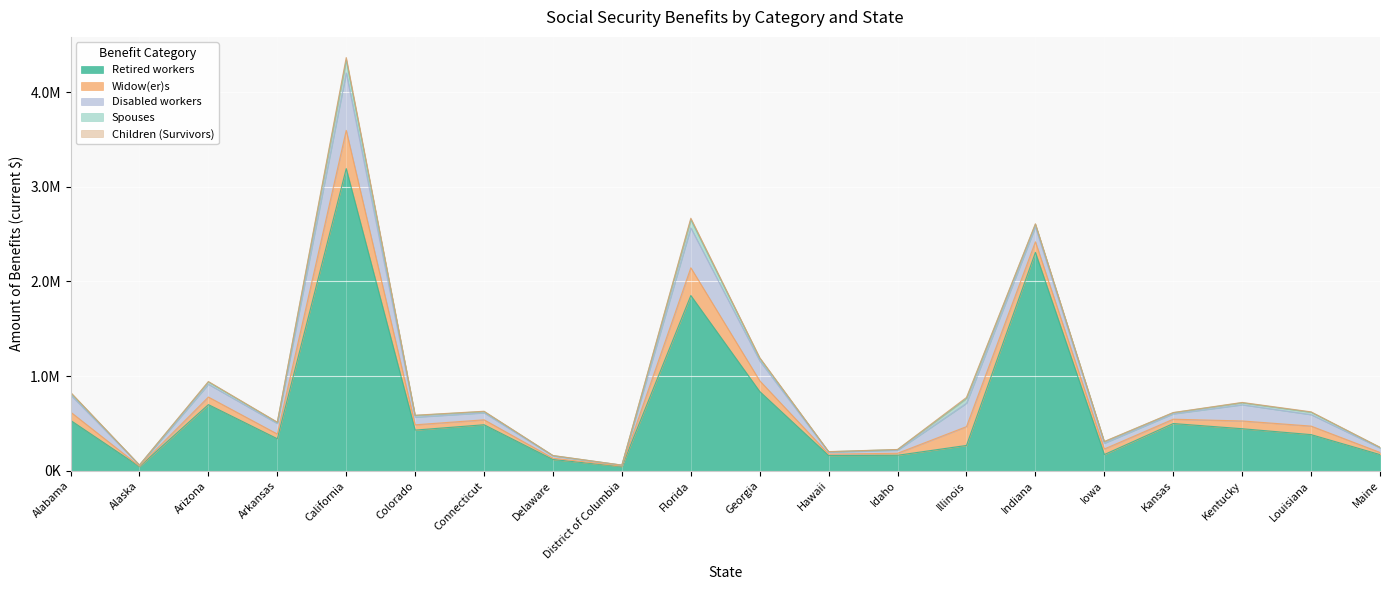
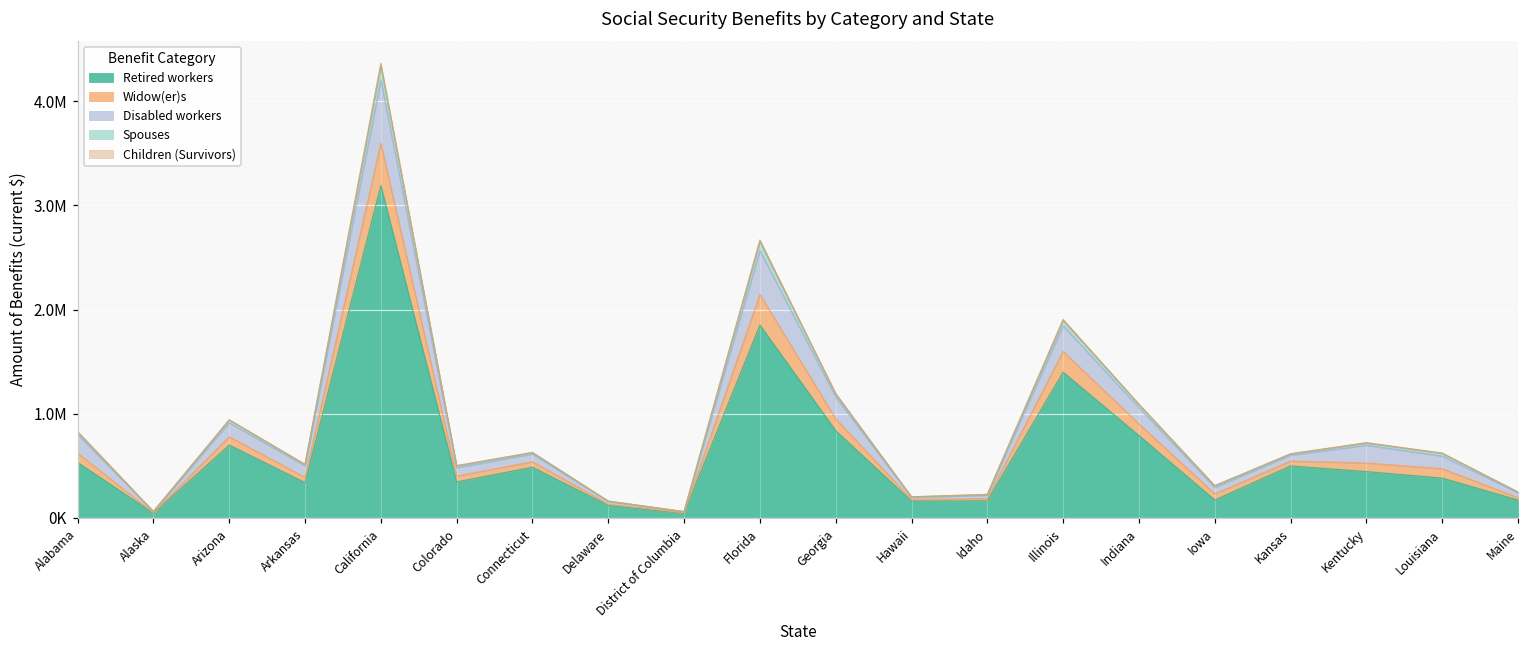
Retired workers, Colorado: 400000 -> 300000
Retired workers, Illinois: 300000 -> 1400000
Retired workers, Indiana: 2300000 -> 800000
